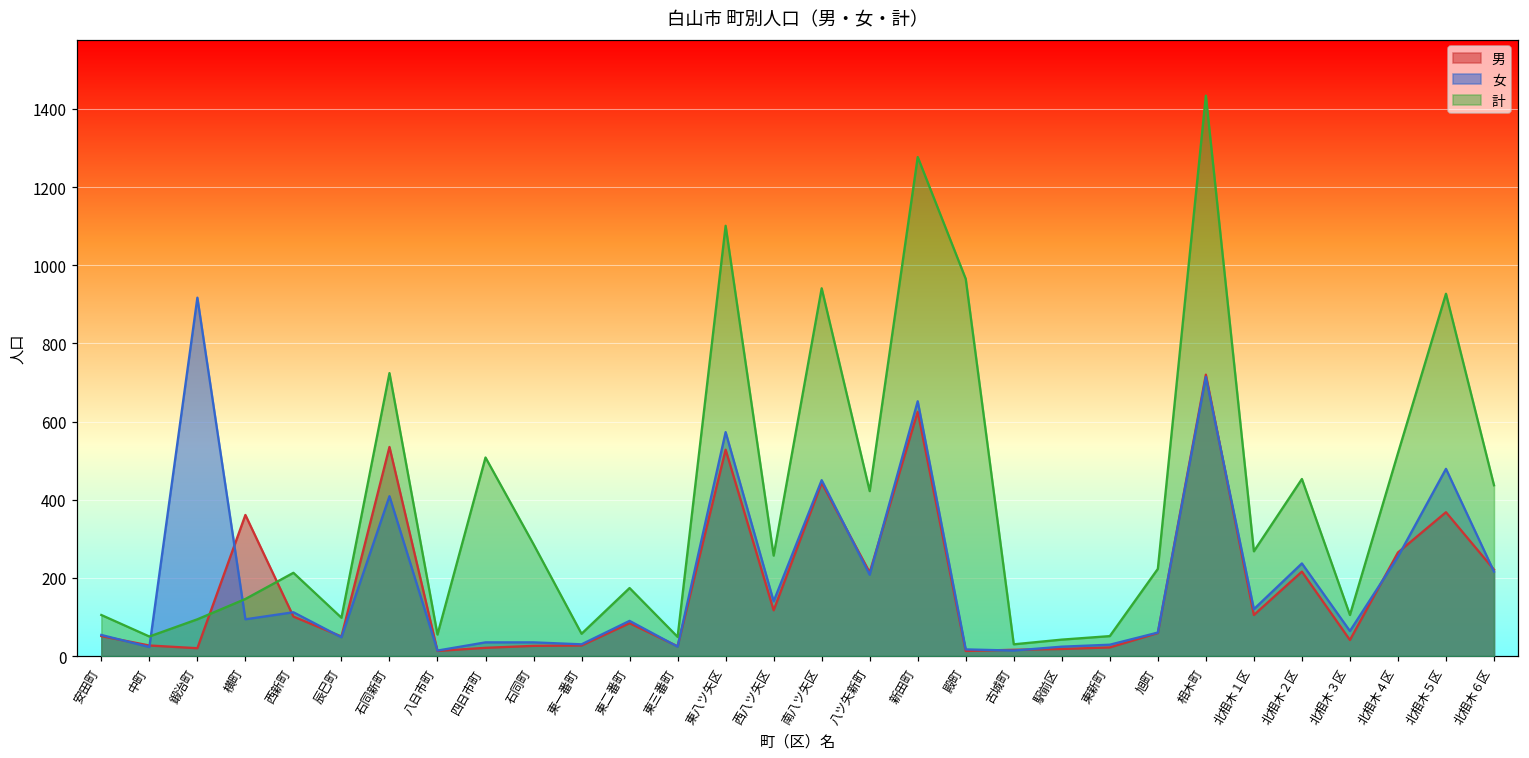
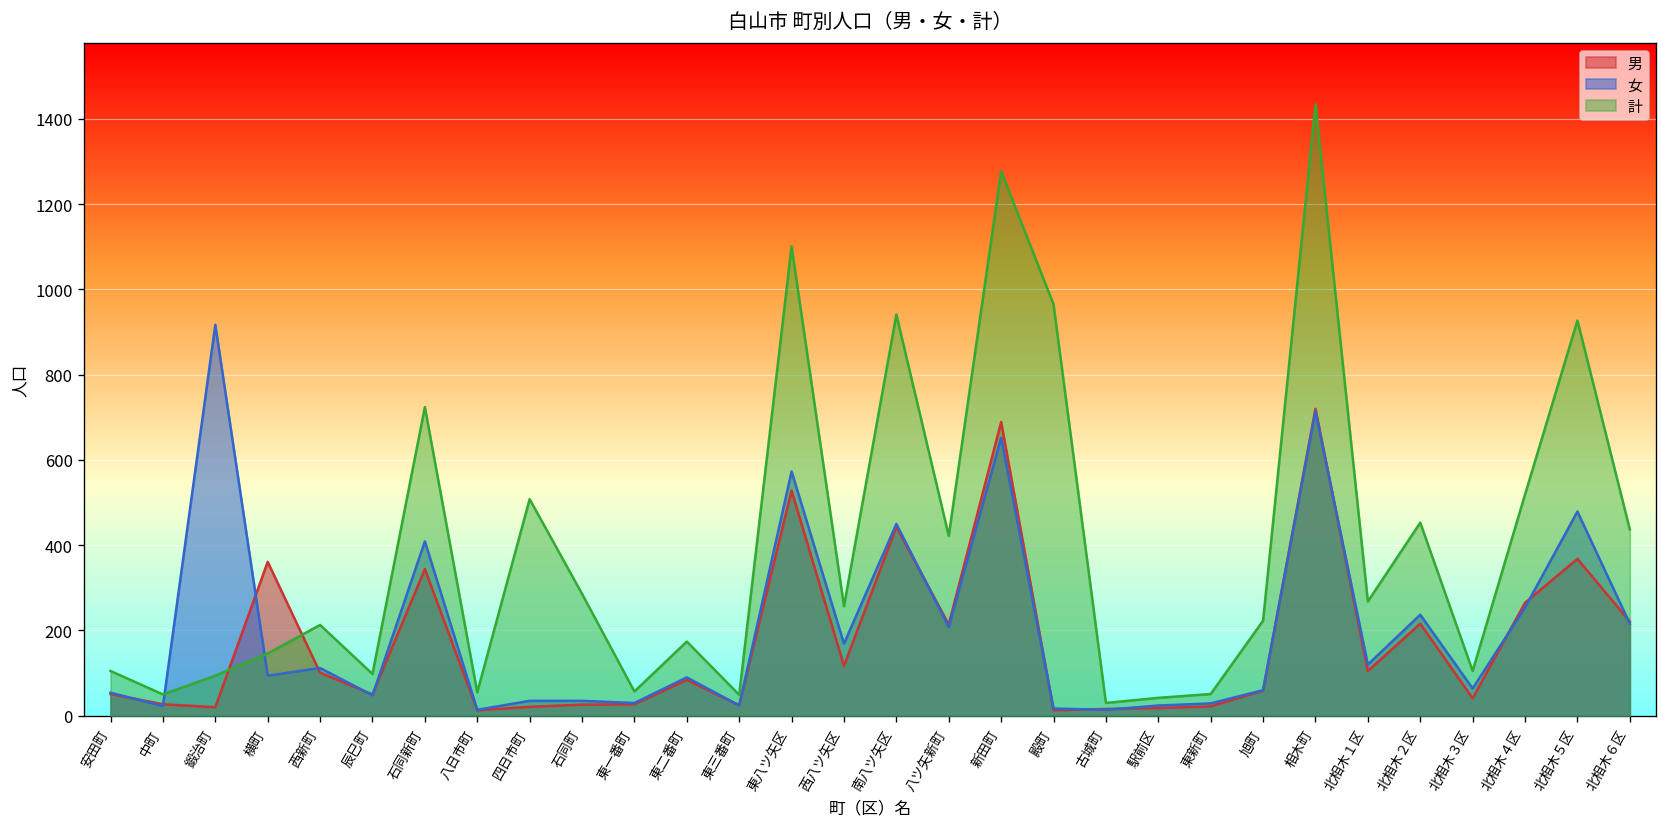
男, 石同新町: 540 -> 340
女, 西八ツ矢区: 140 -> 170
男, 新田町: 630 -> 690
